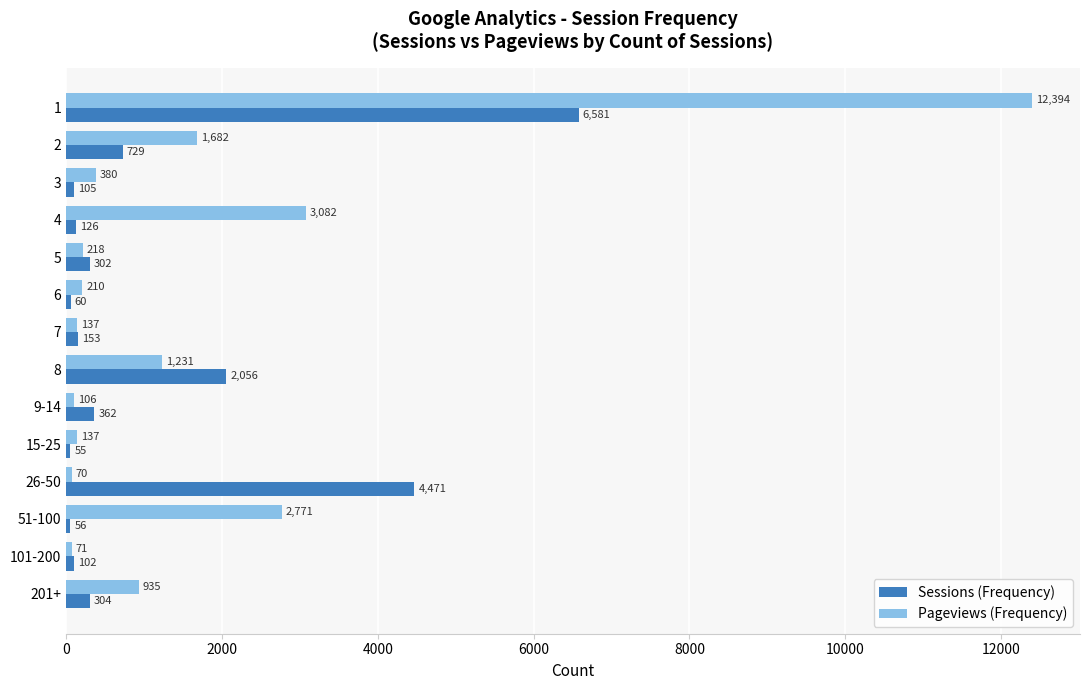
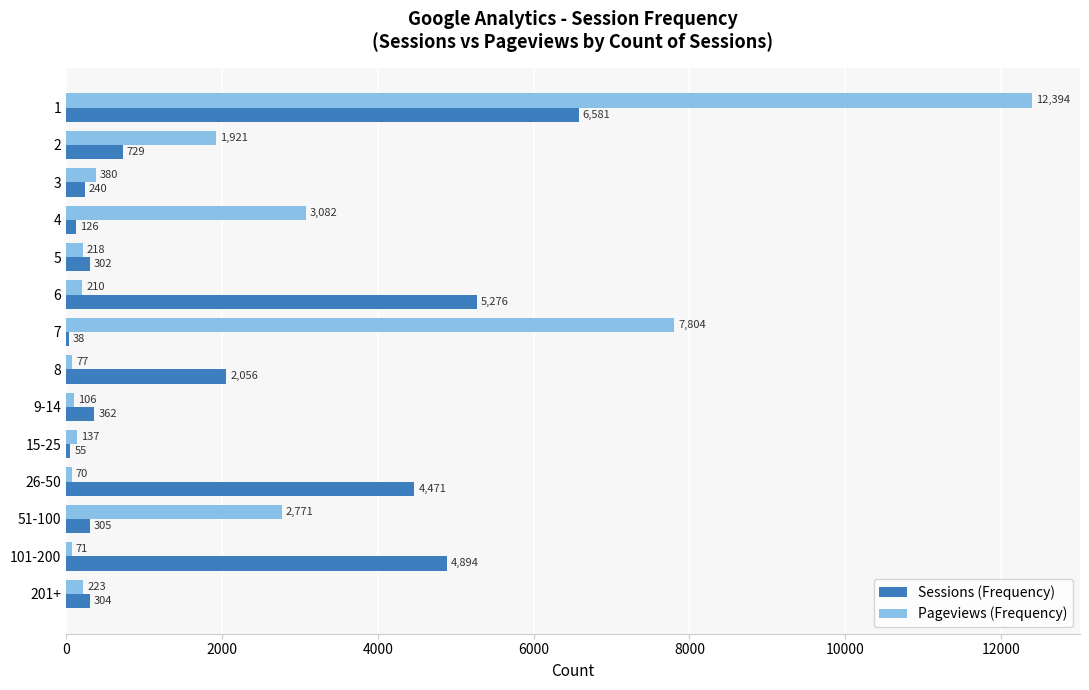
Pageviews (Frequency), 2: 1,682 -> 1,921
Sessions (Frequency), 3: 105 -> 240
Sessions (Frequency), 6: 60 -> 5,276
Pageviews (Frequency), 7: 137 -> 7,804
Sessions (Frequency), 7: 153 -> 38
Pageviews (Frequency), 8: 1,231 -> 77
Sessions (Frequency), 51-100: 56 -> 305
Sessions (Frequency), 101-200: 102 -> 4,894
Pageviews (Frequency), 201+: 935 -> 223
